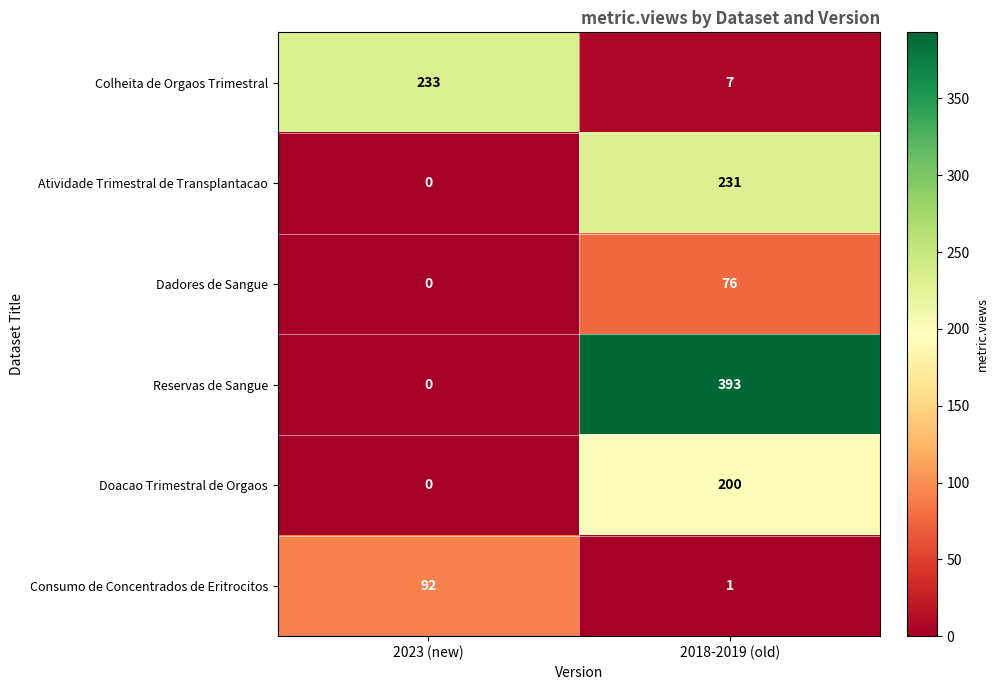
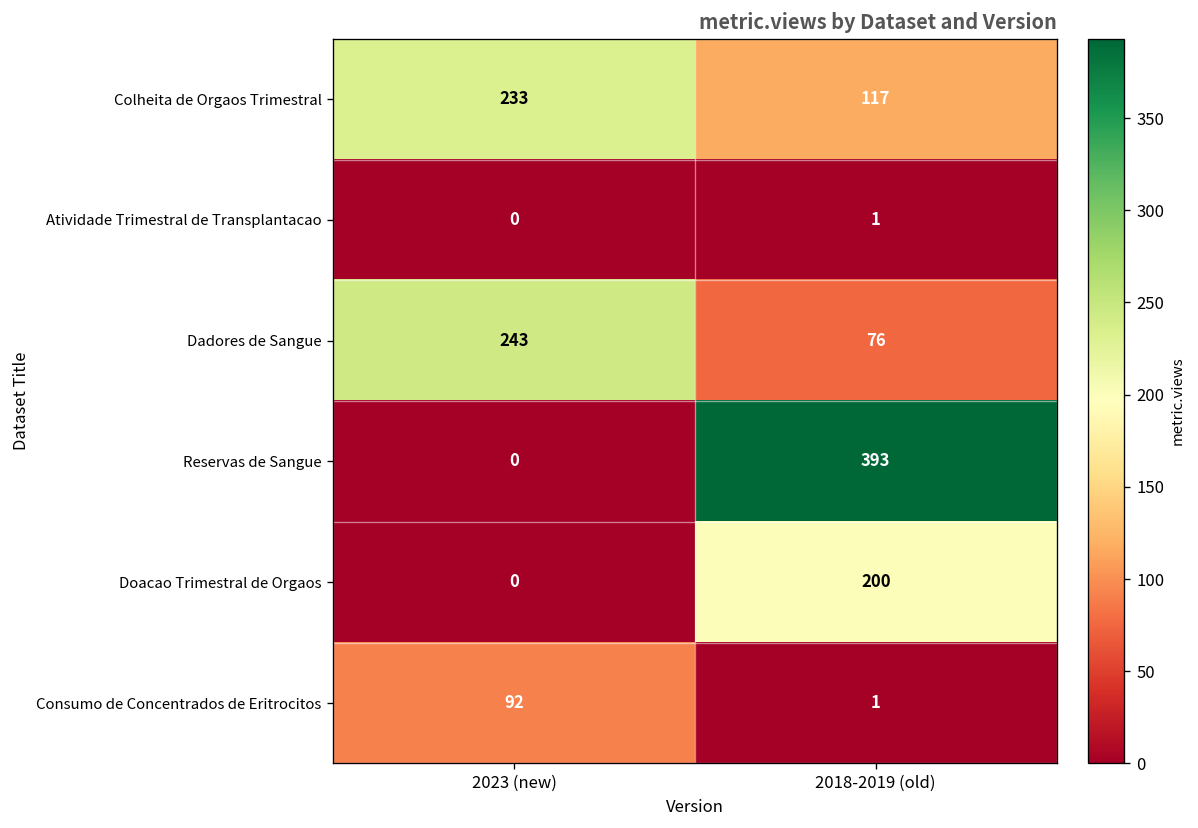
Colheita de Orgaos Trimestral, 2018-2019 (old): 7 -> 117
Atividade Trimestral de Transplantacao, 2018-2019 (old): 231 -> 1
Dadores de Sangue, 2023 (new): 0 -> 243
